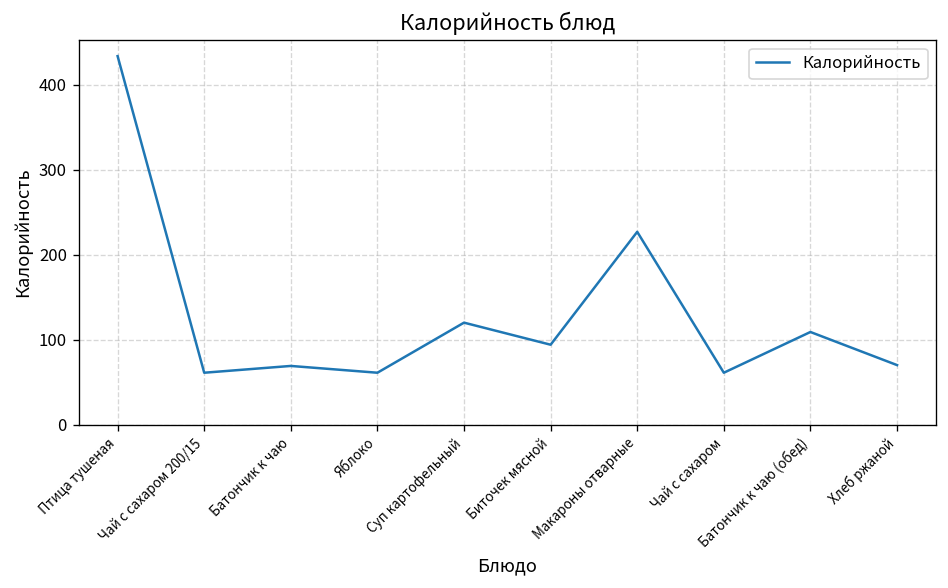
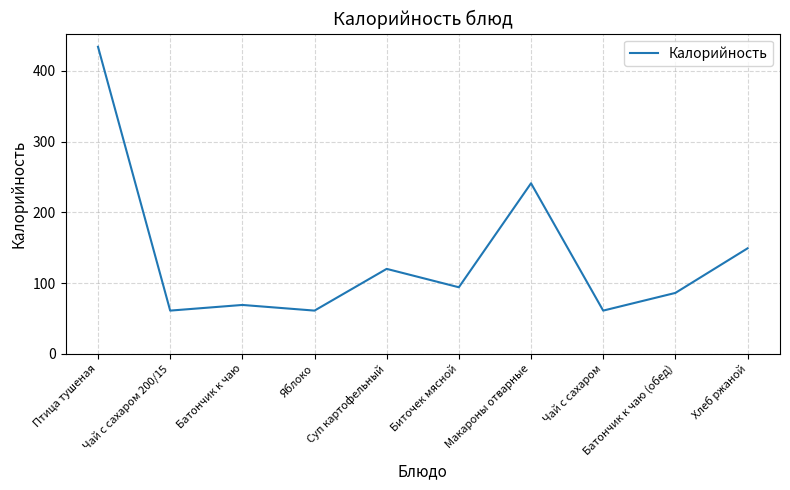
Макароны отварные: 230 -> 240
Батончик к чаю (обед): 110 -> 90
Хлеб ржаной: 70 -> 150
